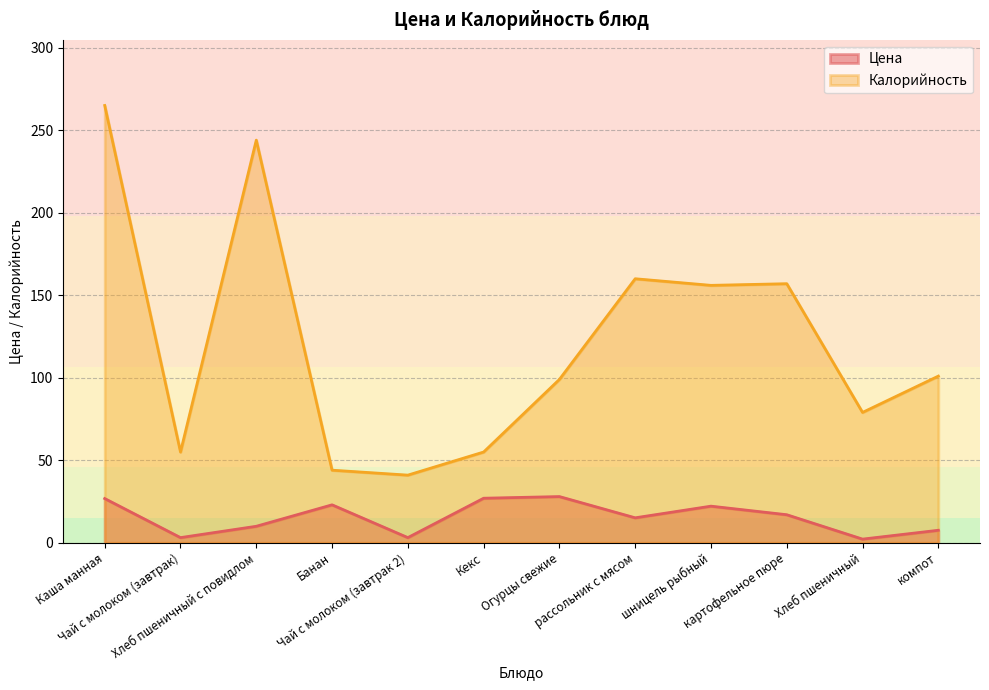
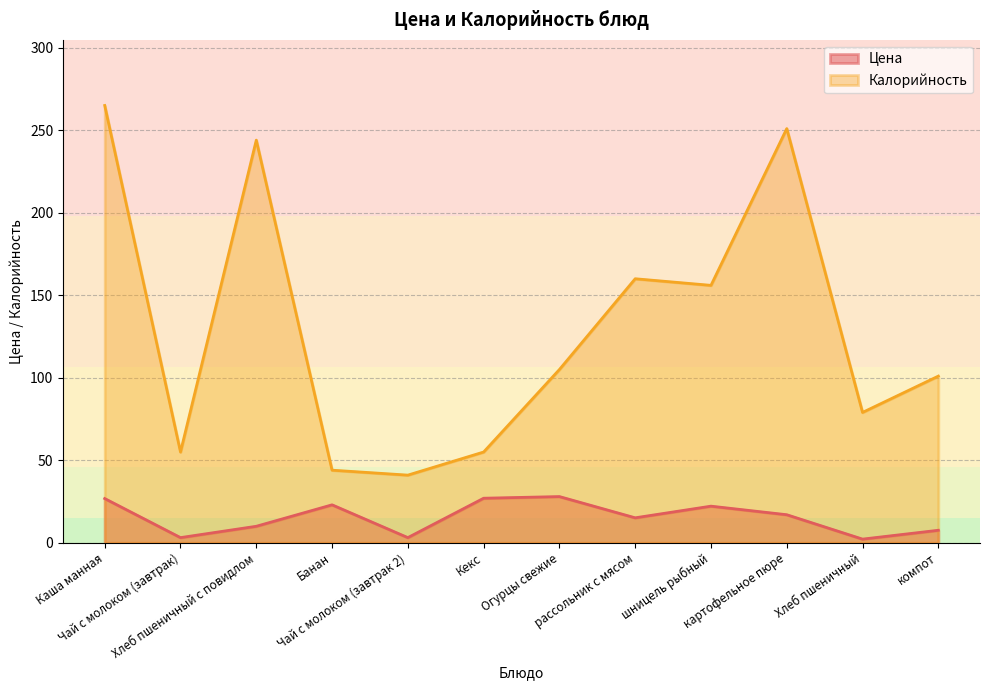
Калорийность, Огурцы свежие: 99 -> 105
Калорийность, картофельное пюре: 157 -> 251
